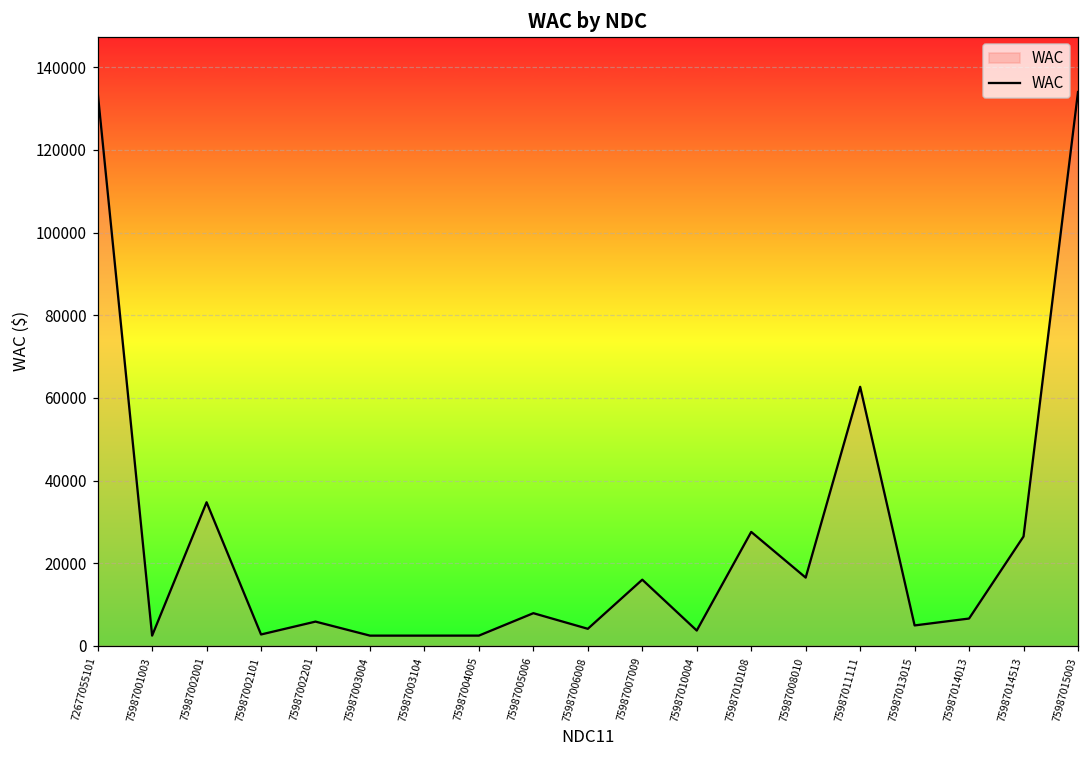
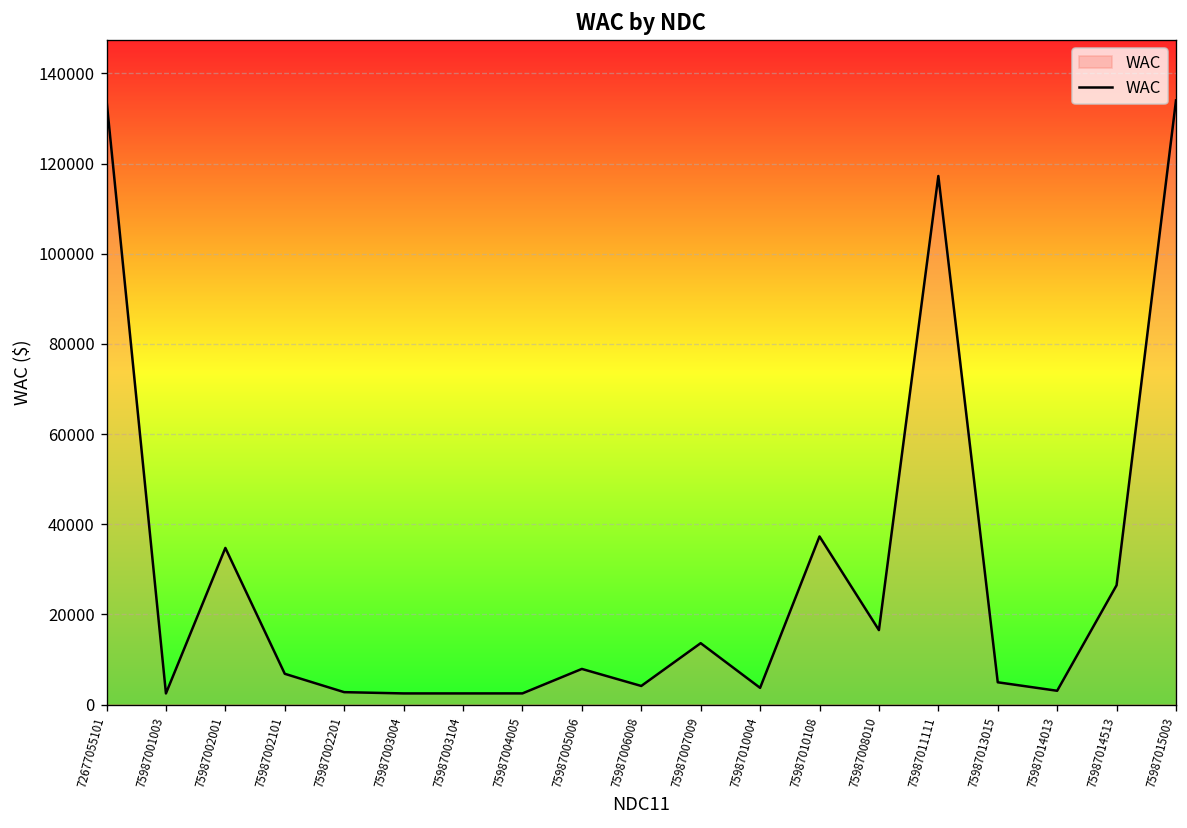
75987002101: 3000 -> 7000
75987002201: 6000 -> 3000
75987007009: 16000 -> 14000
75987010108: 28000 -> 37000
75987011111: 63000 -> 117000
75987014013: 7000 -> 3000
